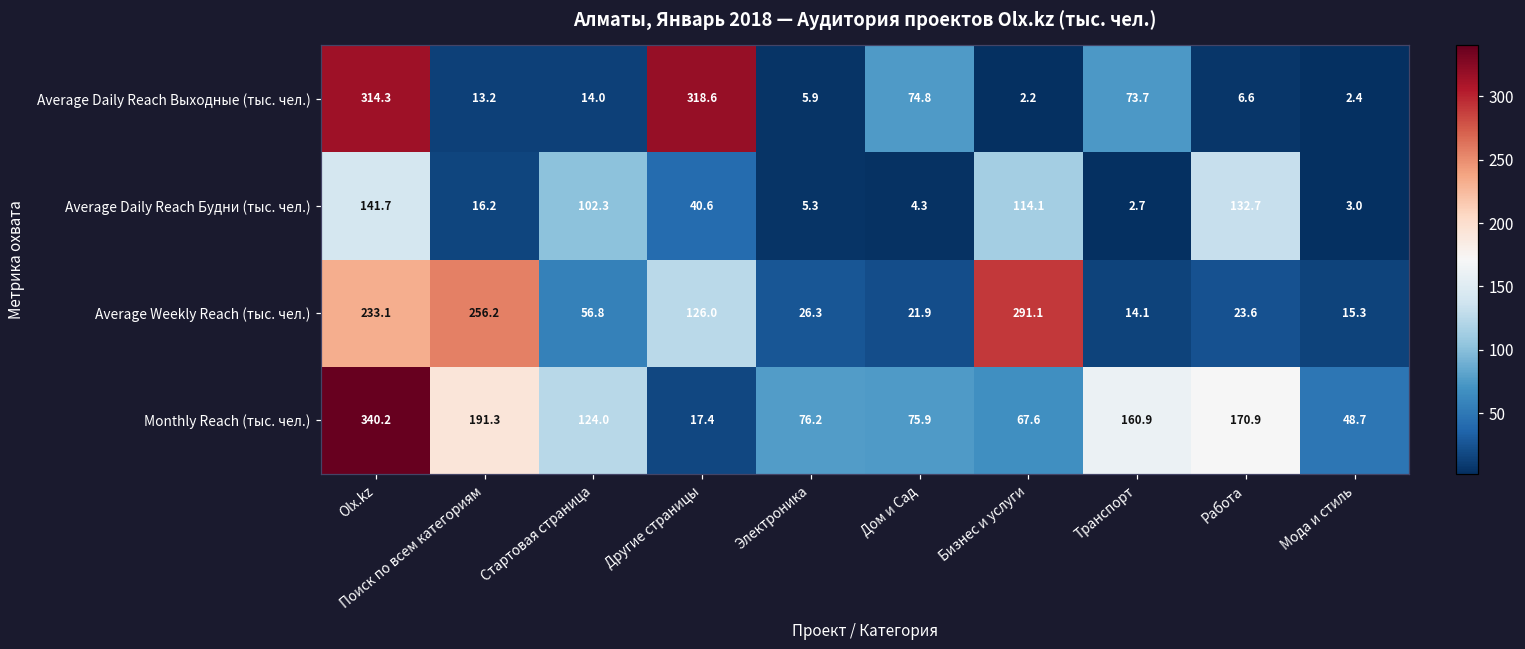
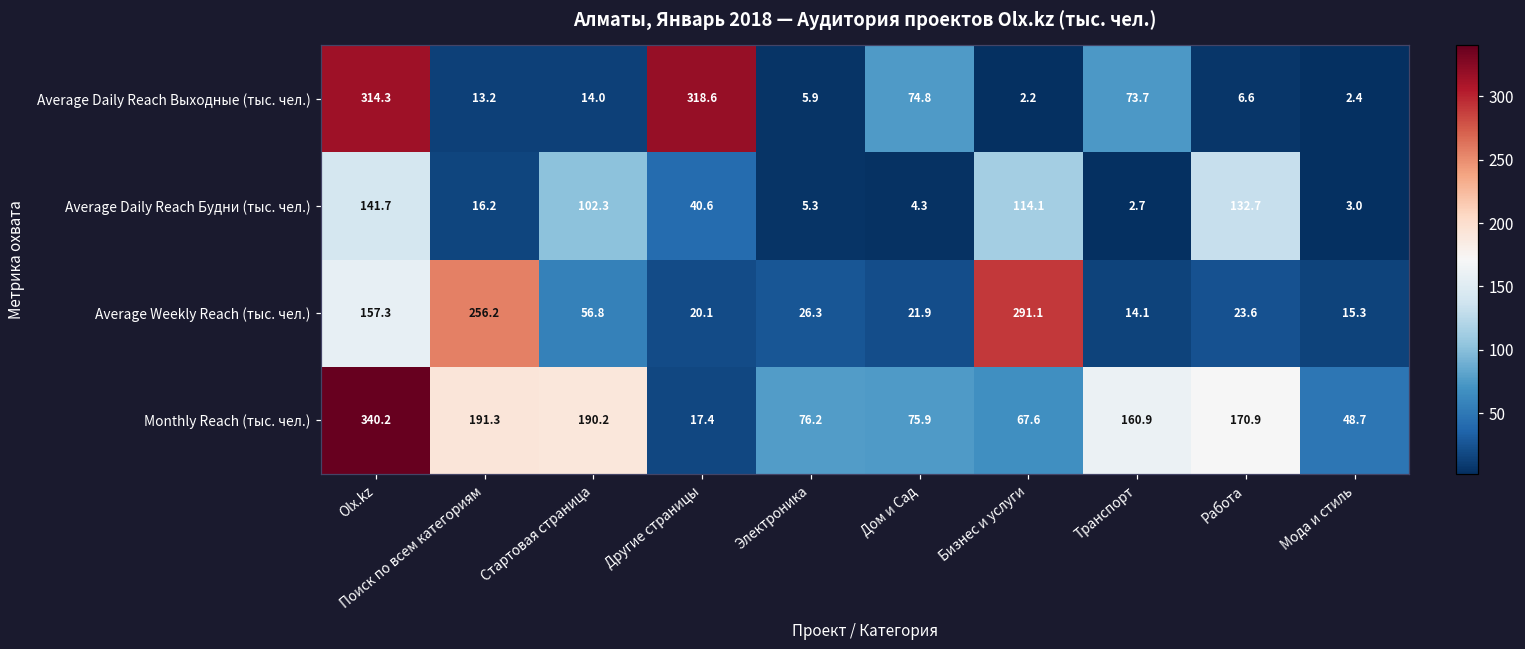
Average Weekly Reach (тыс. чел.), Olx.kz: 233.1 -> 157.3
Average Weekly Reach (тыс. чел.), Другие страницы: 126.0 -> 20.1
Monthly Reach (тыс. чел.), Стартовая страница: 124.0 -> 190.2
